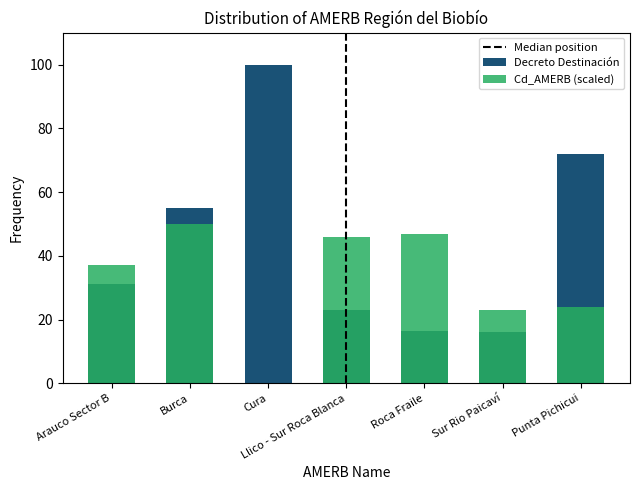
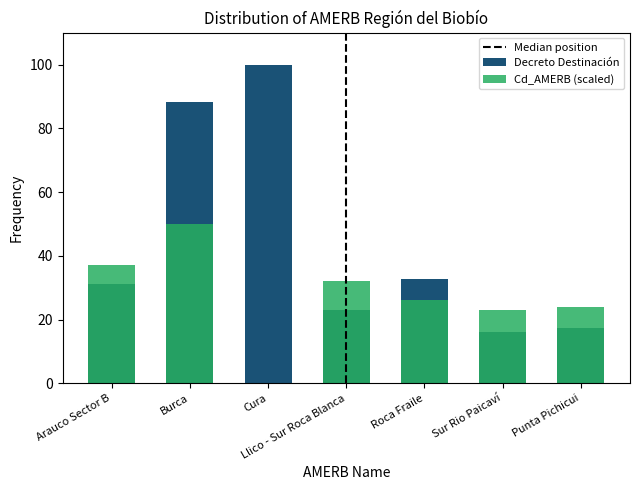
Decreto Destinación, Burca: 55 -> 88
Cd_AMERB (scaled), Llico - Sur Roca Blanca: 46 -> 32
Decreto Destinación, Roca Fraile: 16 -> 33
Cd_AMERB (scaled), Roca Fraile: 47 -> 26
Decreto Destinación, Punta Pichicui: 72 -> 17
